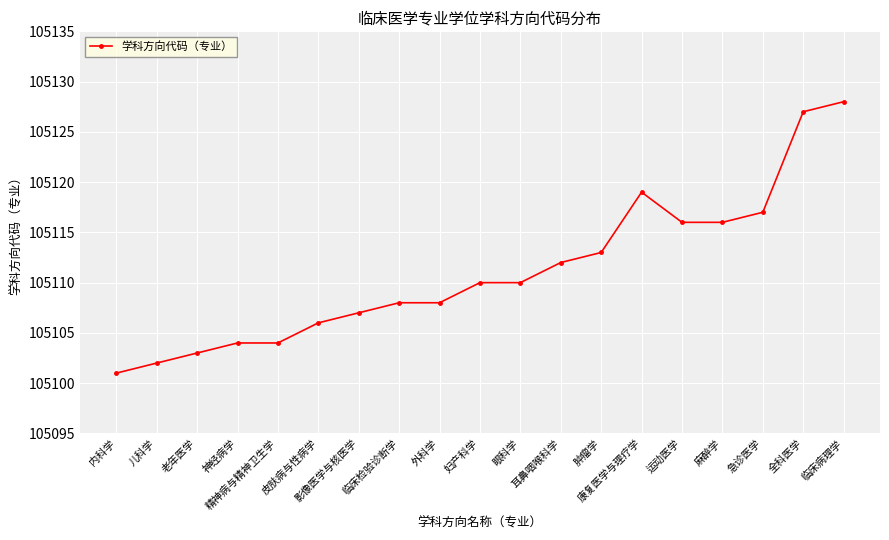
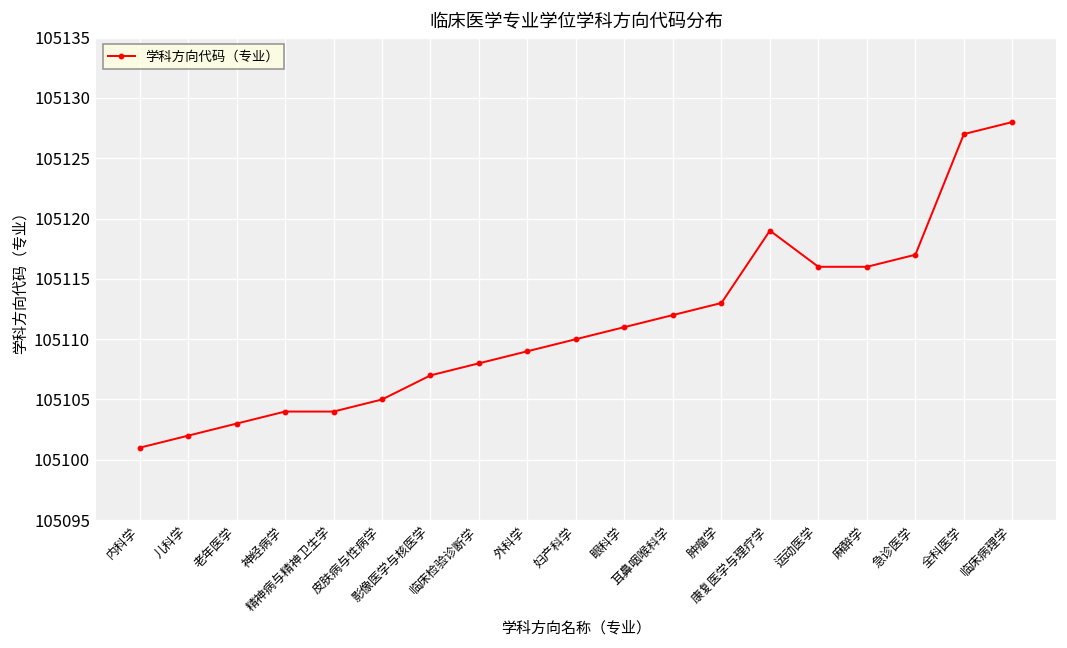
皮肤病与性病学: 105106 -> 105105
外科学: 105108 -> 105109
眼科学: 105110 -> 105111
